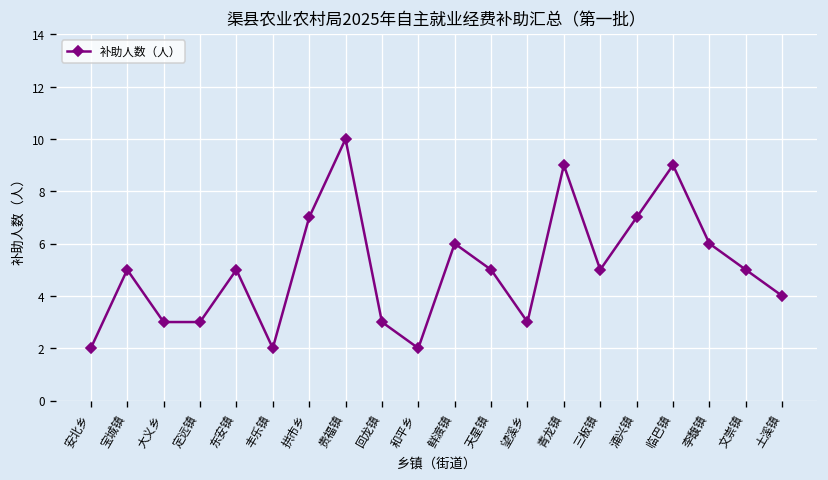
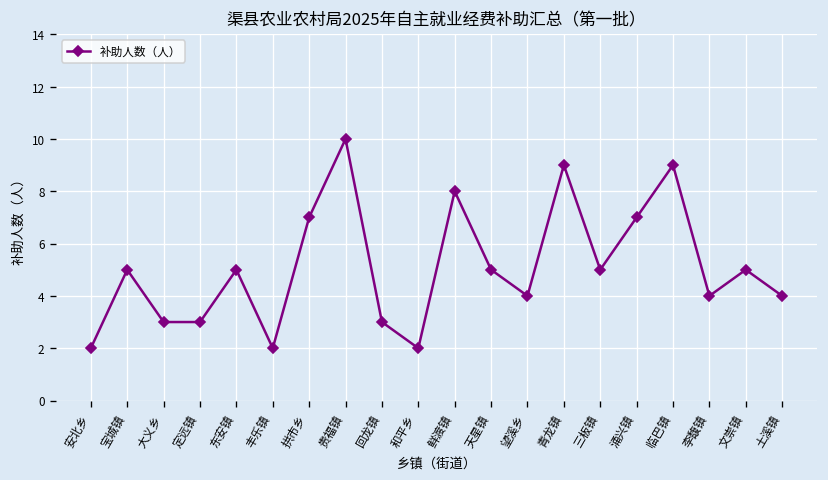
鲜渡镇: 6 -> 8
望溪乡: 3 -> 4
李馥镇: 6 -> 4
